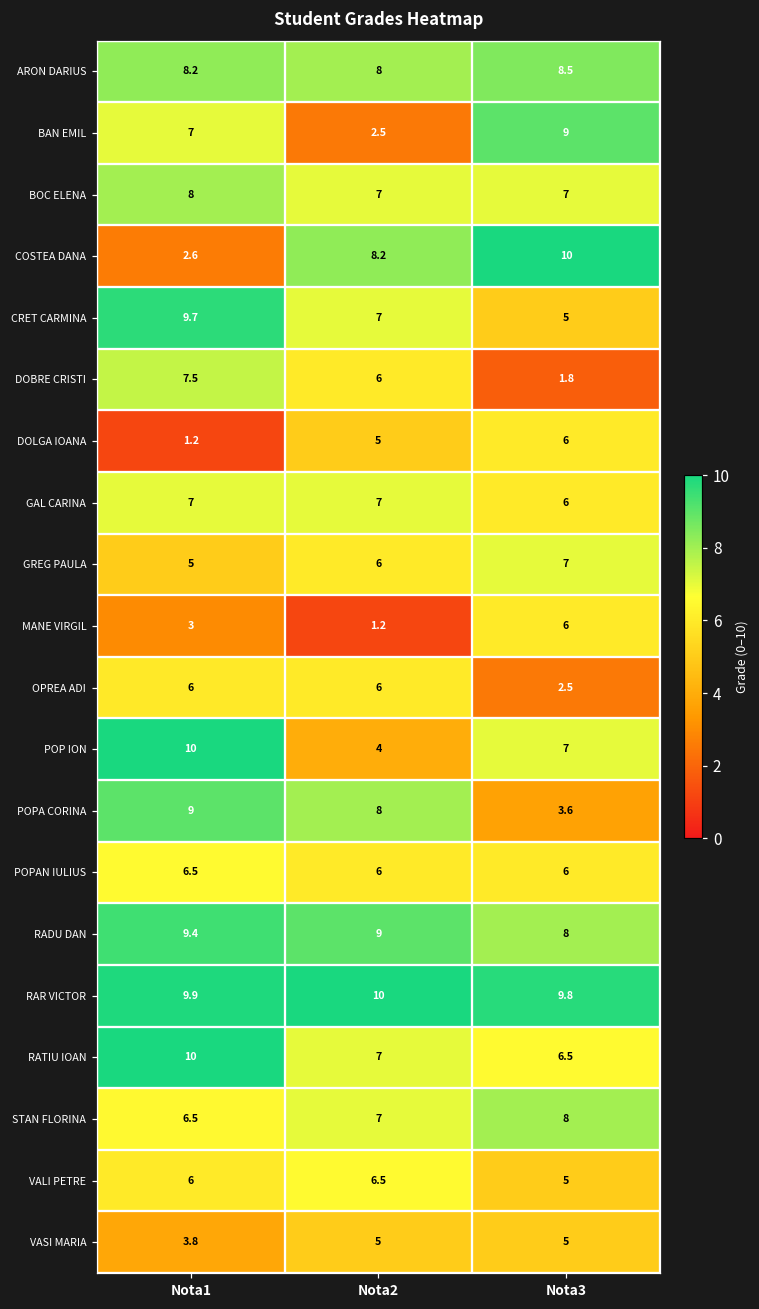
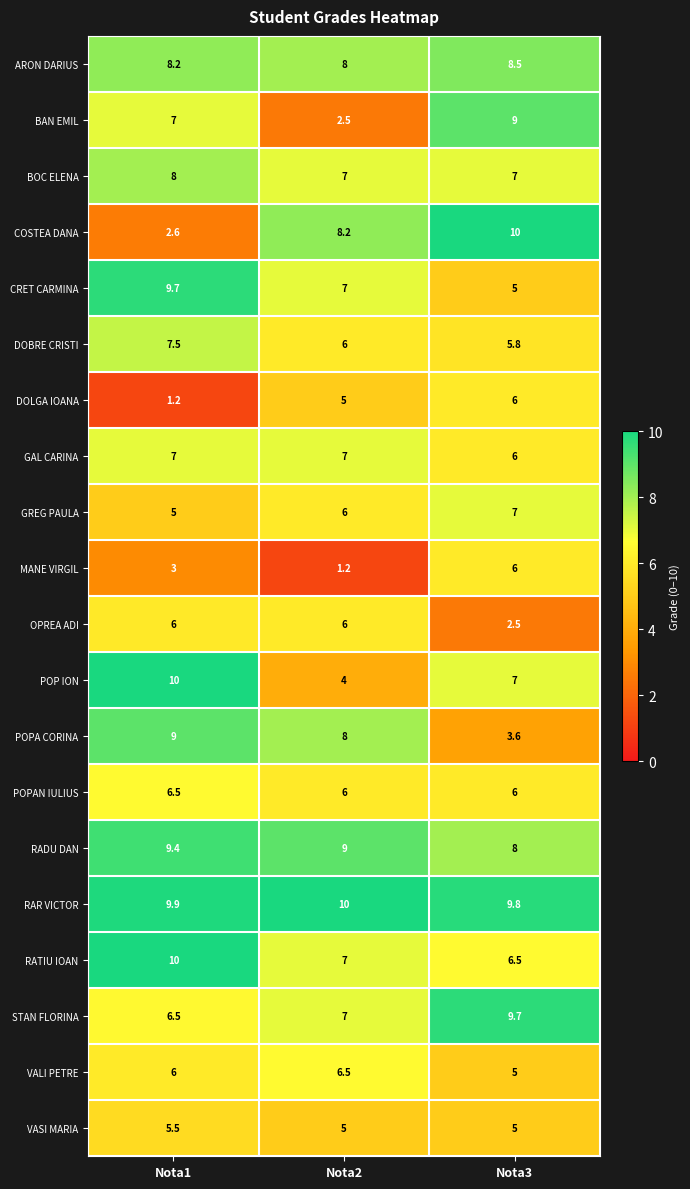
DOBRE CRISTI, Nota3: 1.8 -> 5.8
STAN FLORINA, Nota3: 8 -> 9.7
VASI MARIA, Nota1: 3.8 -> 5.5
